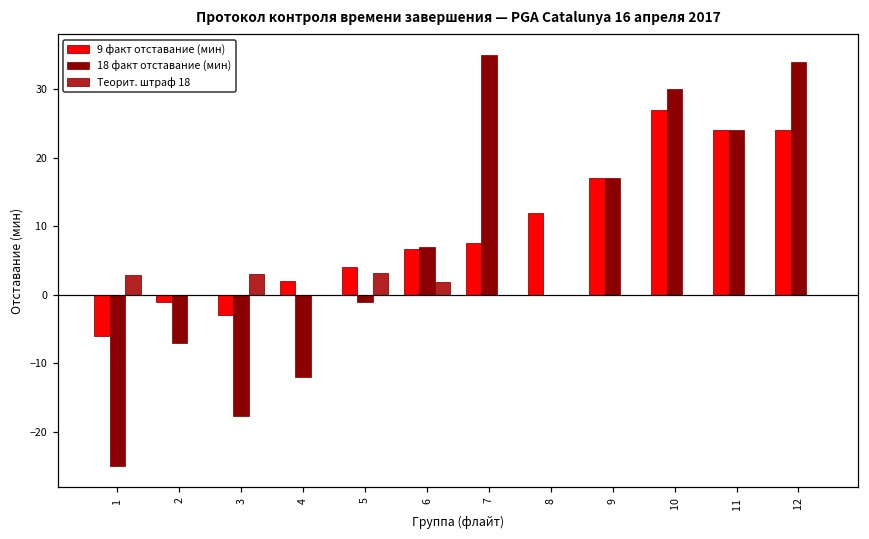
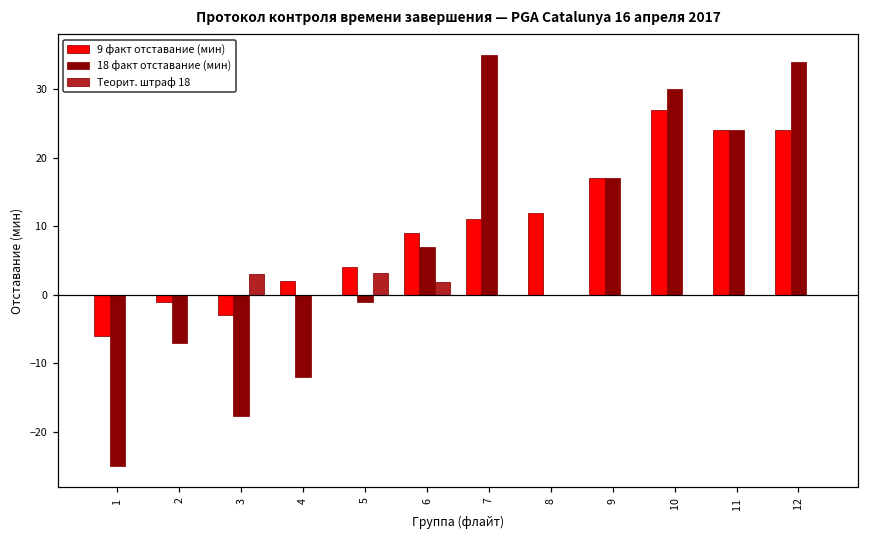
Теорит. штраф 18, 1: 3 -> 0
9 факт отставание (мин), 6: 7 -> 9
9 факт отставание (мин), 7: 8 -> 11
